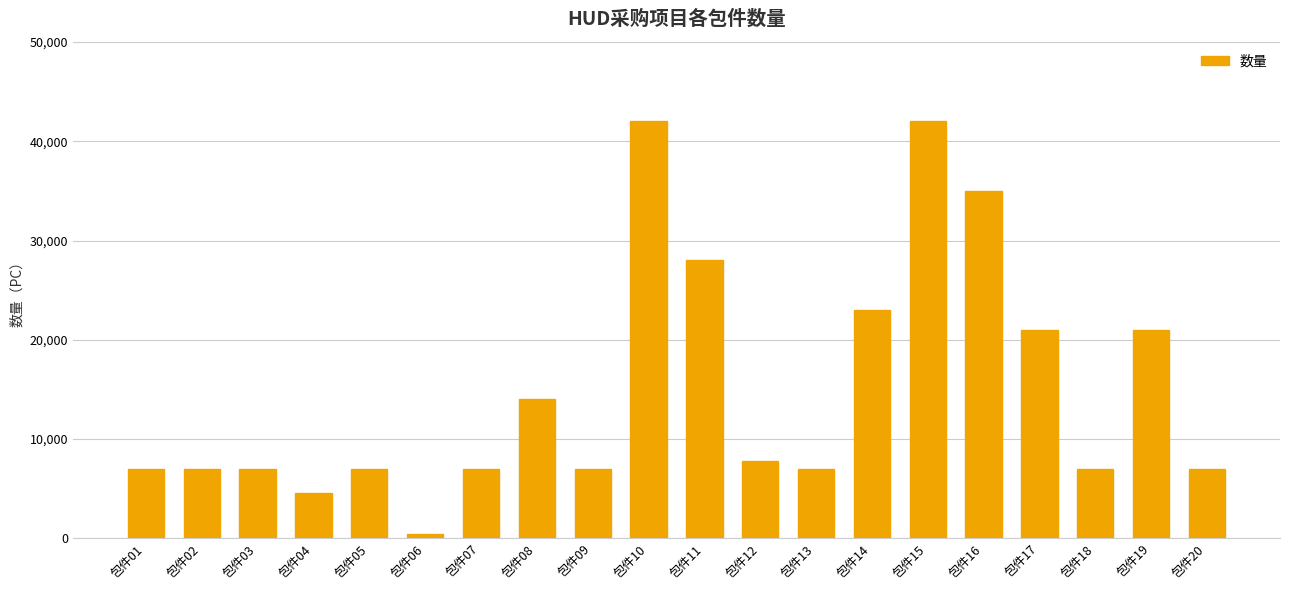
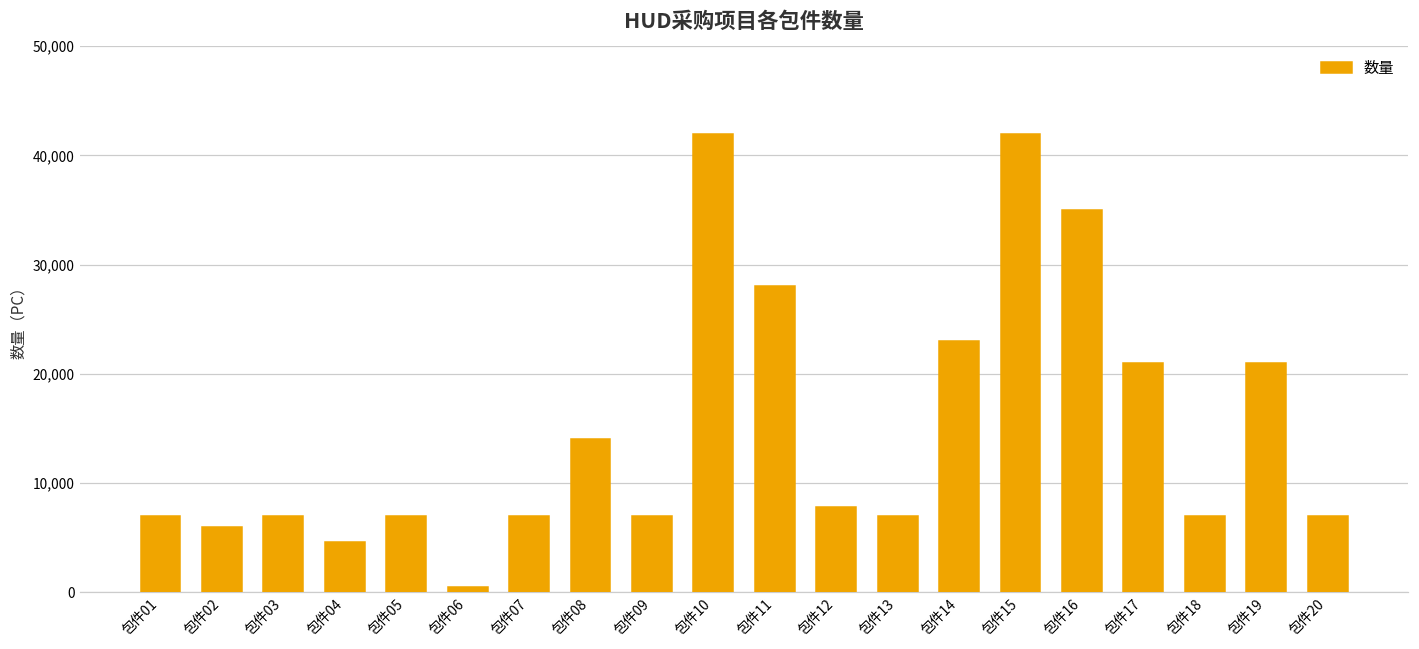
包件02: 7,000 -> 6,000
